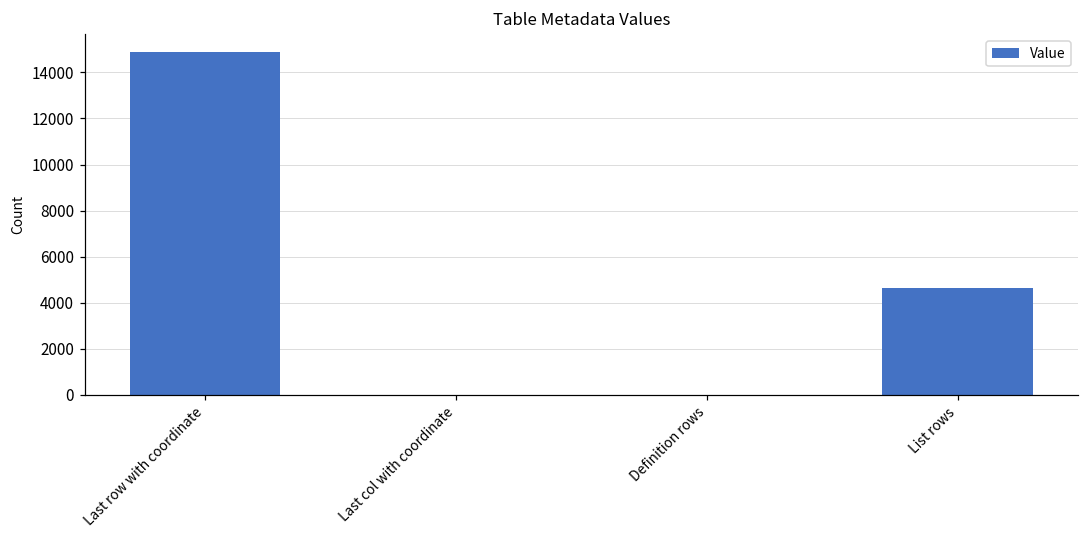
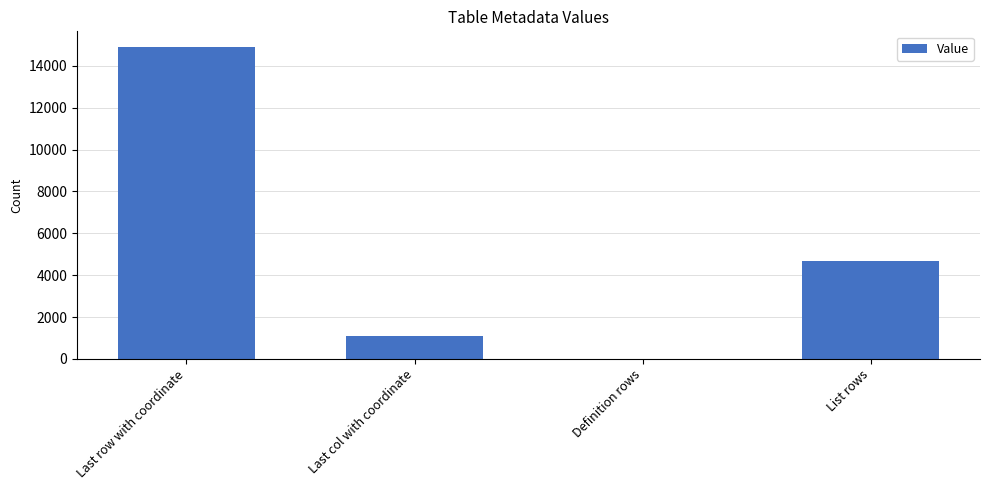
Last col with coordinate: 0 -> 1100
